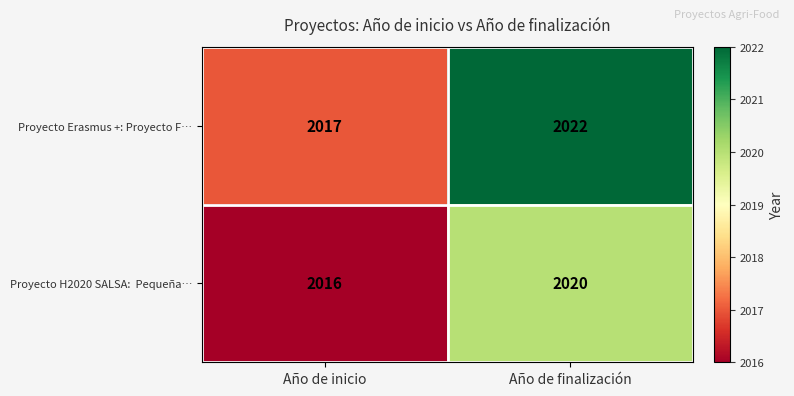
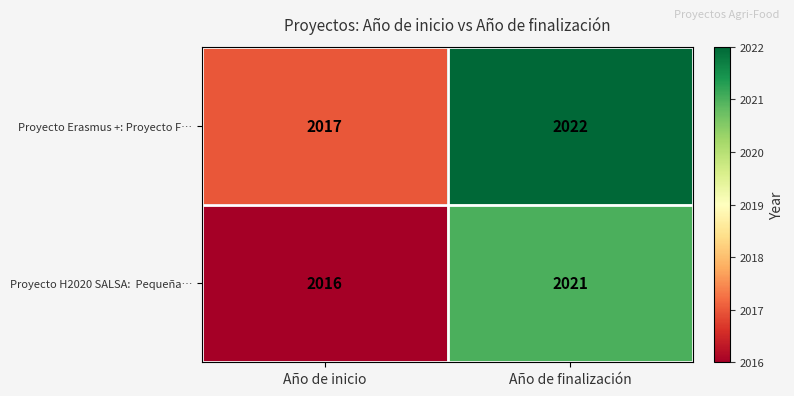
Proyecto H2020 SALSA: Pequeña…, Año de finalización: 2020 -> 2021
